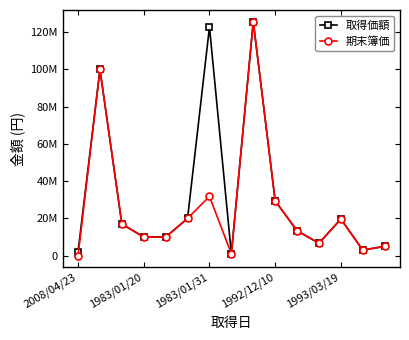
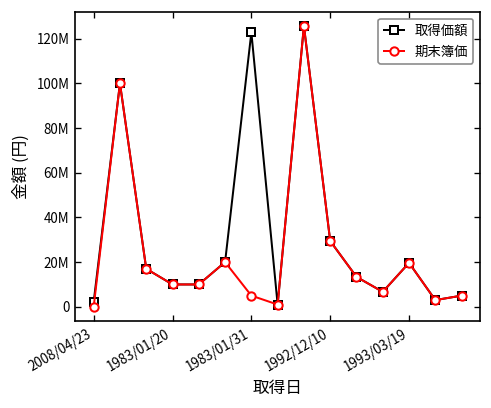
期末簿価, 1983/01/31: 32000000 -> 5000000
